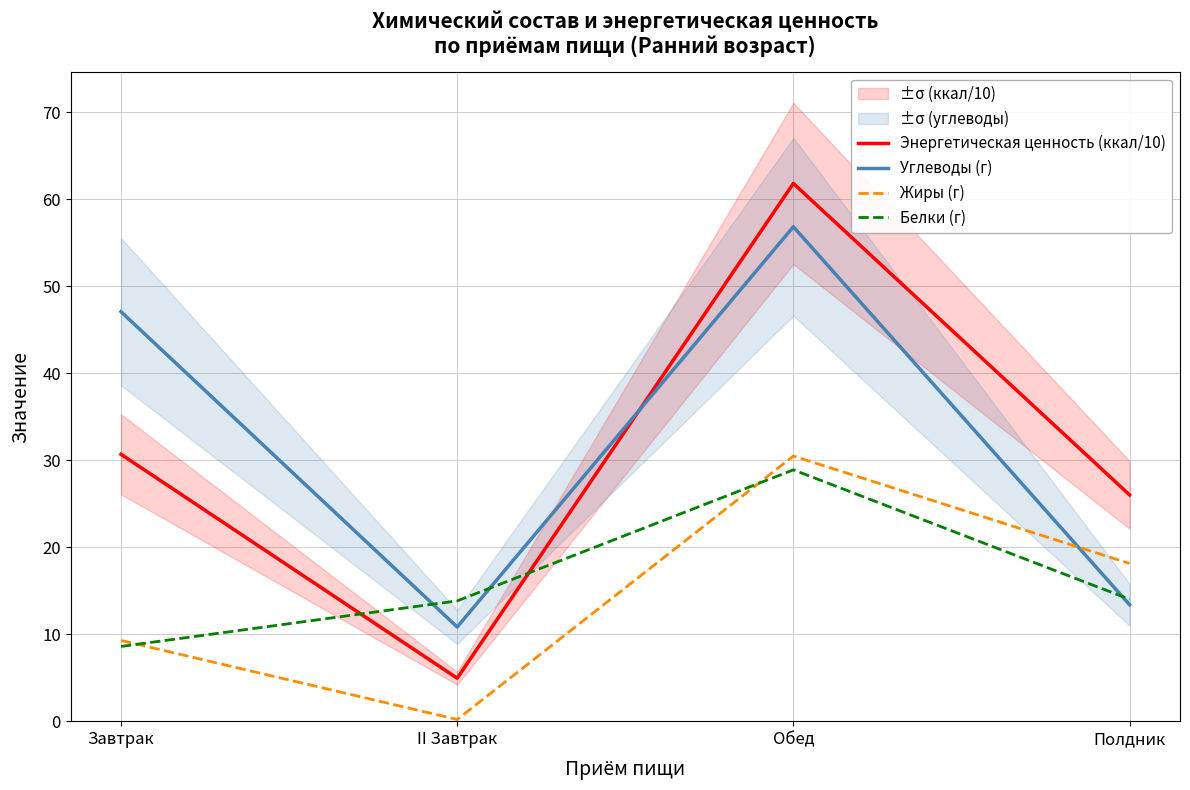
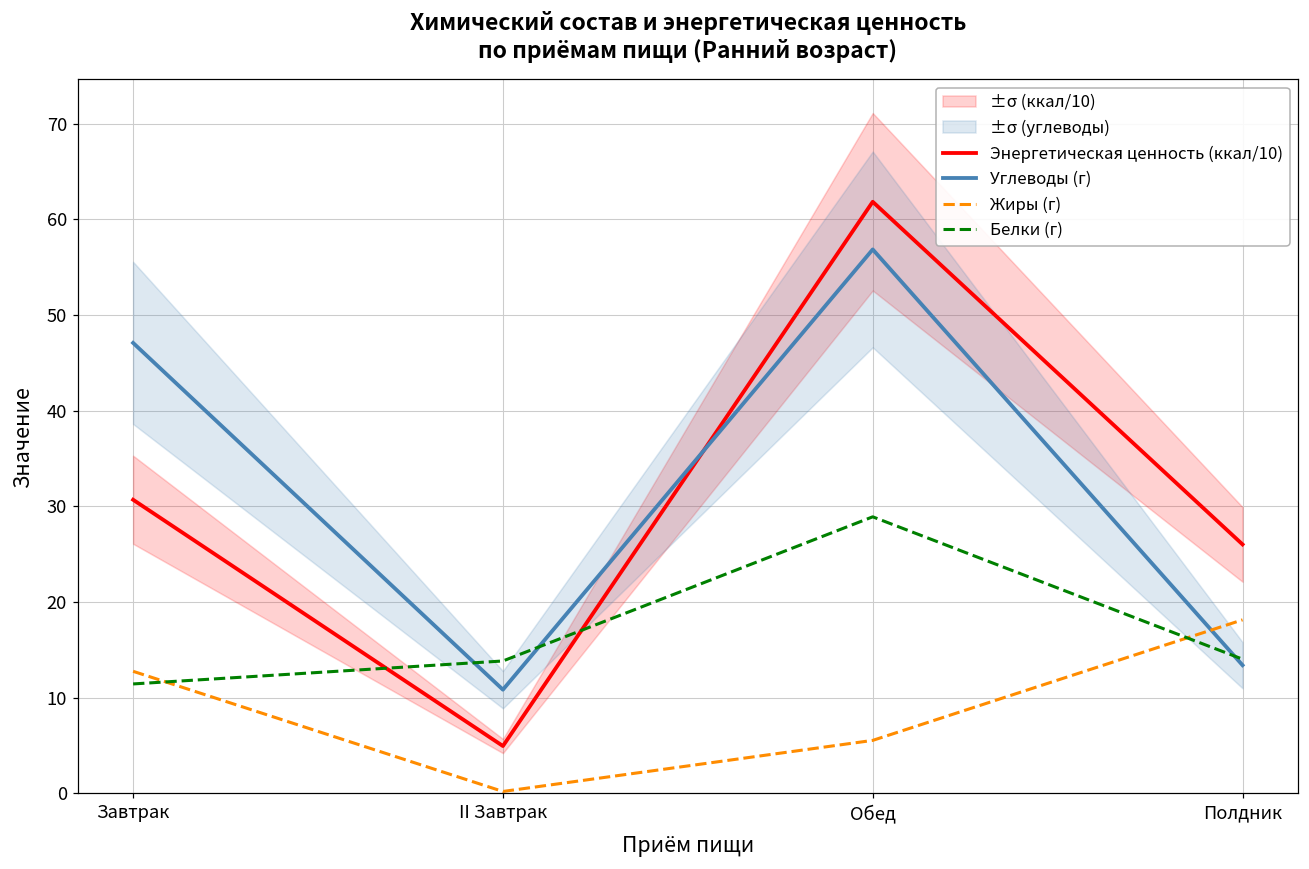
Жиры (г), Завтрак: 9 -> 13
Белки (г), Завтрак: 9 -> 11
Жиры (г), Обед: 30 -> 6
